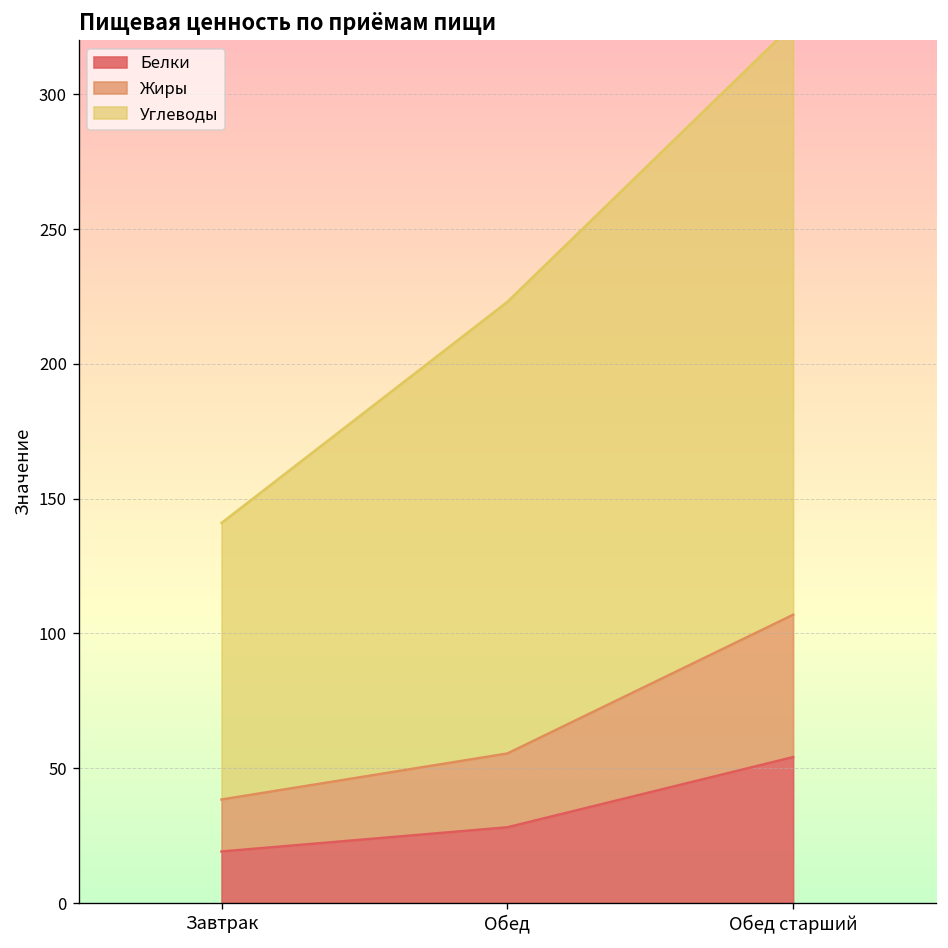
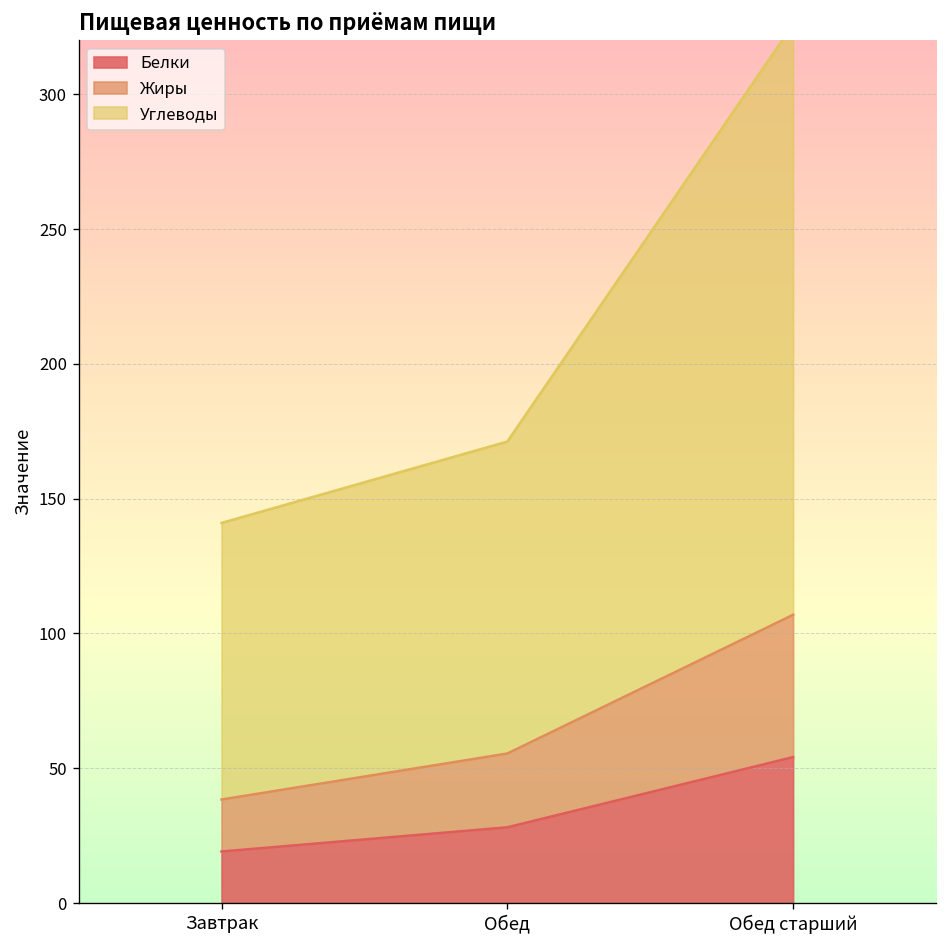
Углеводы, Обед: 168 -> 116
